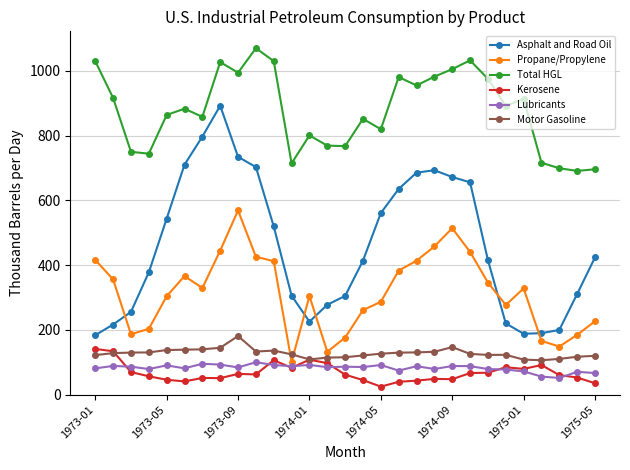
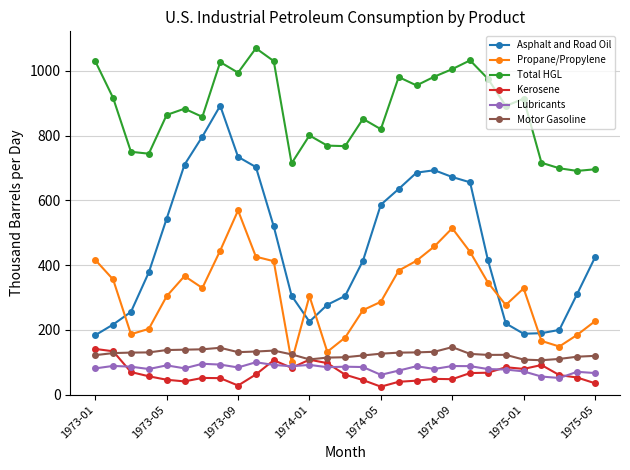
Kerosene, 1973-09: 60 -> 30
Motor Gasoline, 1973-09: 180 -> 130
Asphalt and Road Oil, 1974-05: 560 -> 590
Lubricants, 1974-05: 90 -> 60
